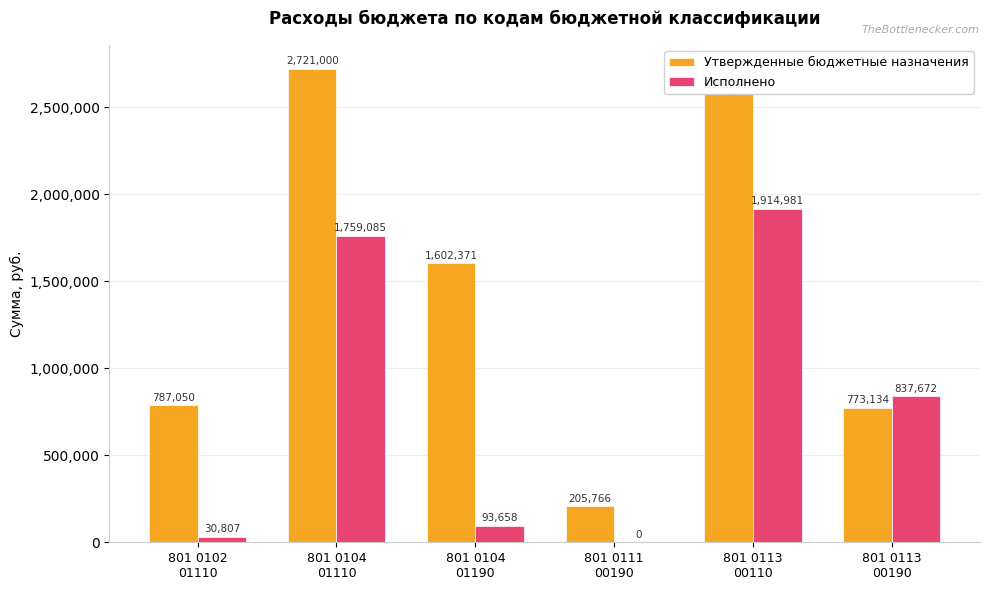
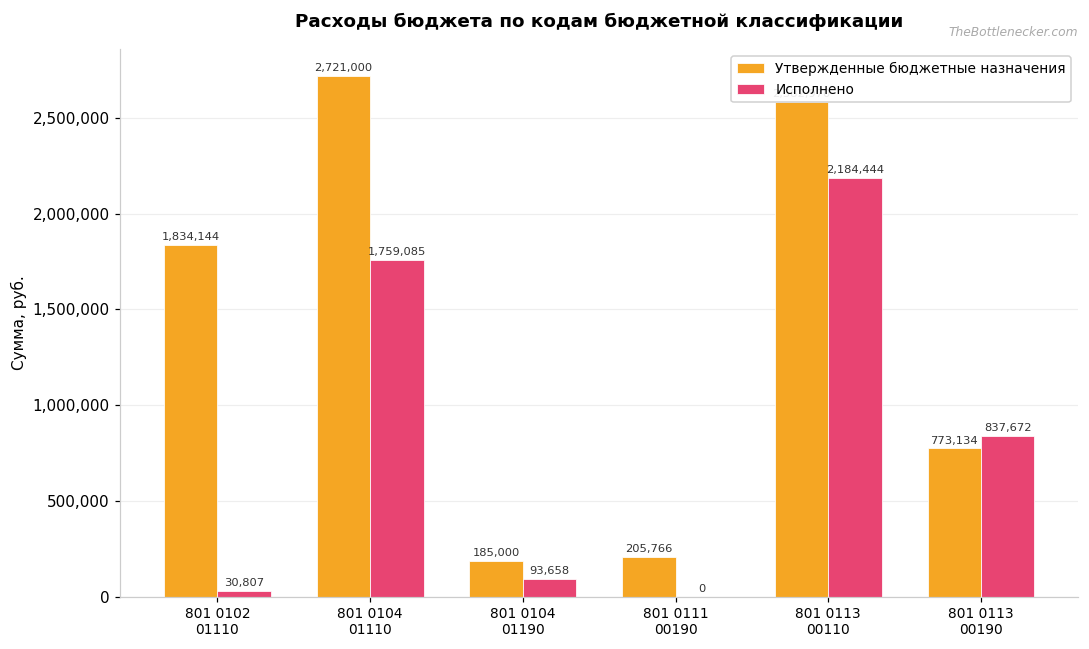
Утвержденные бюджетные назначения, 801 0102 01110: 787,050 -> 1,834,144
Утвержденные бюджетные назначения, 801 0104 01190: 1,602,371 -> 185,000
Исполнено, 801 0113 00110: 1,914,981 -> 2,184,444
